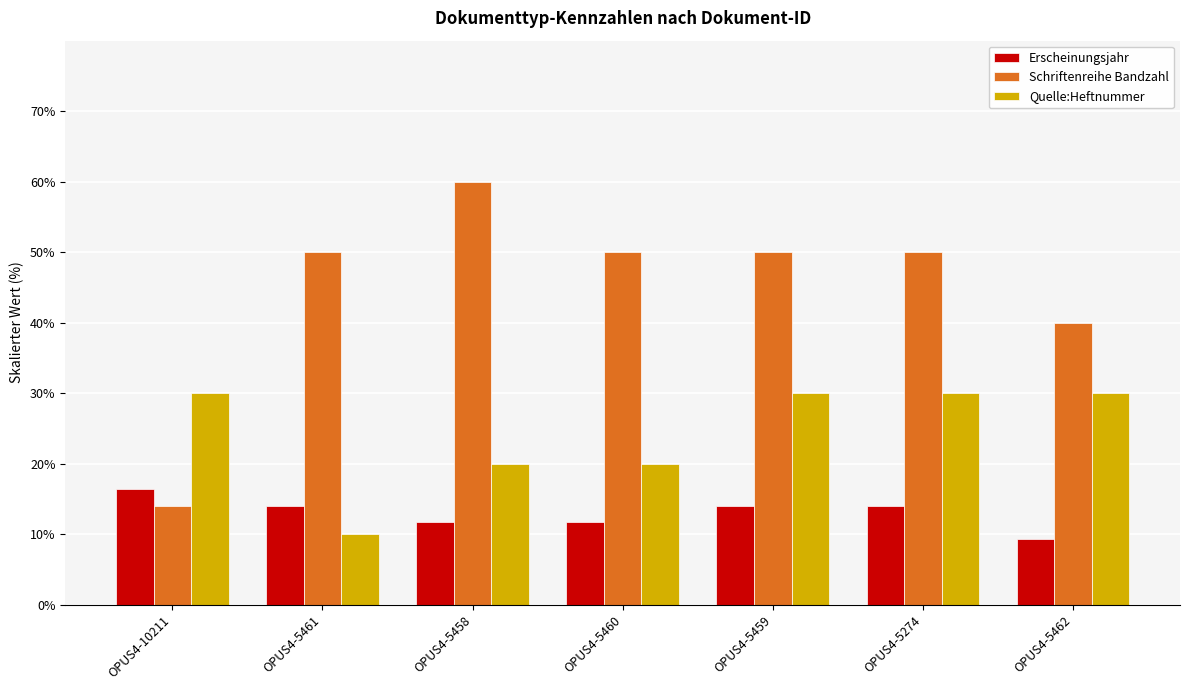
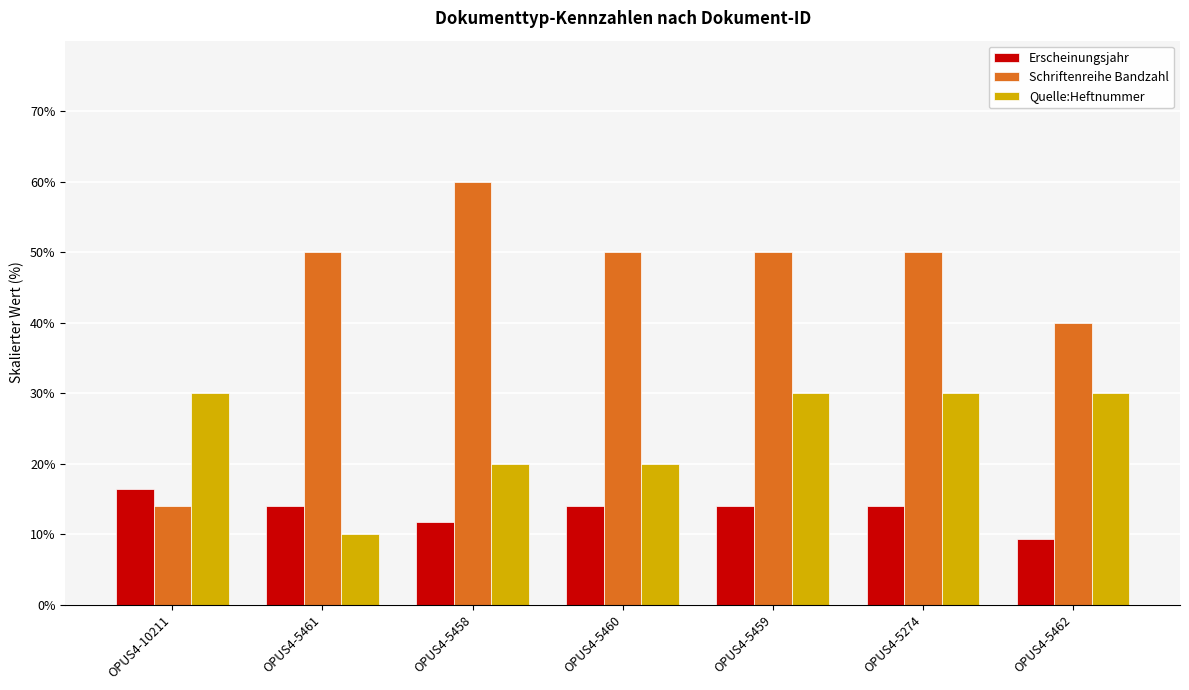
Erscheinungsjahr, OPUS4-5460: 12% -> 14%
